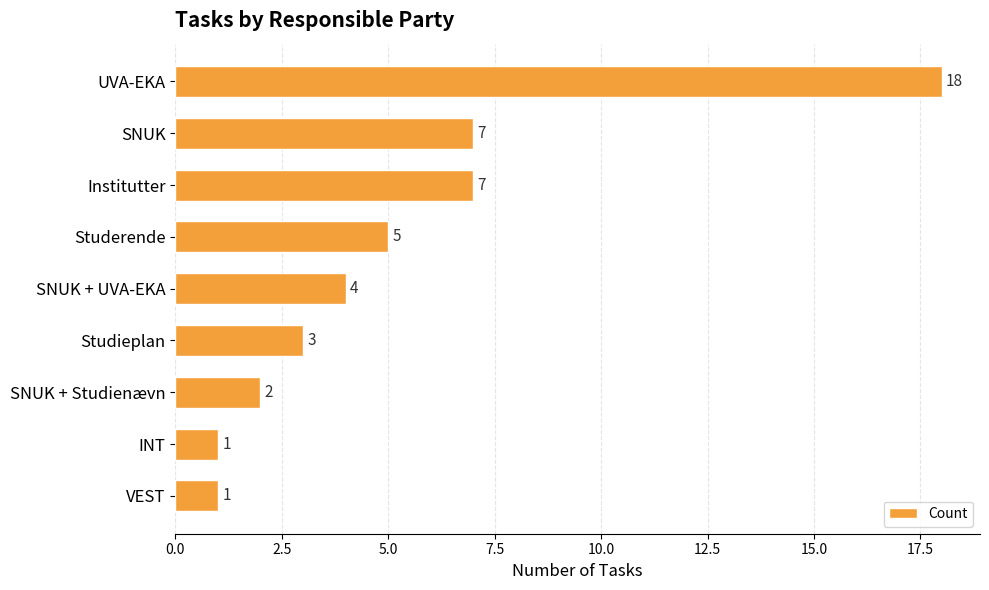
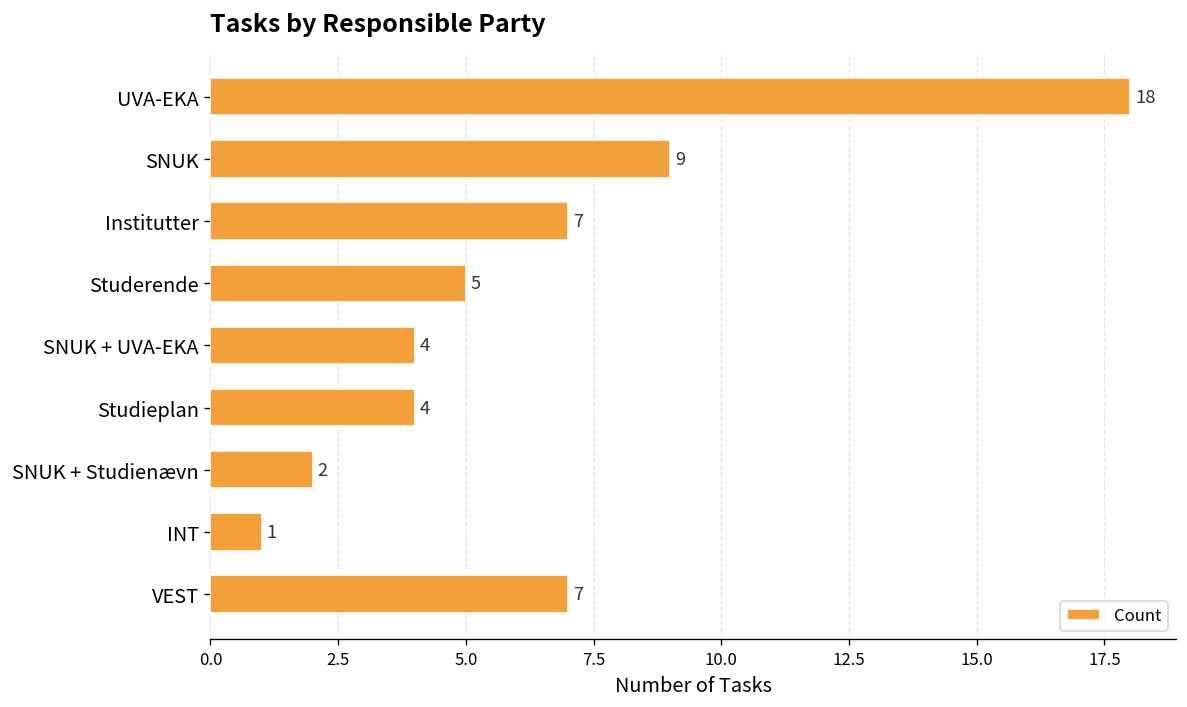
SNUK: 7 -> 9
Studieplan: 3 -> 4
VEST: 1 -> 7
